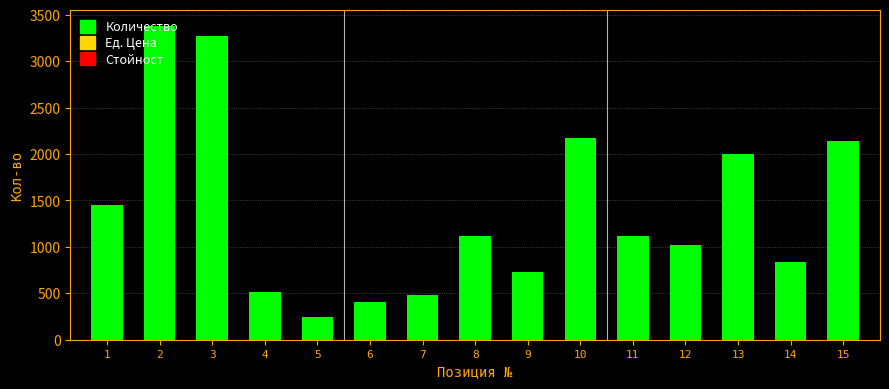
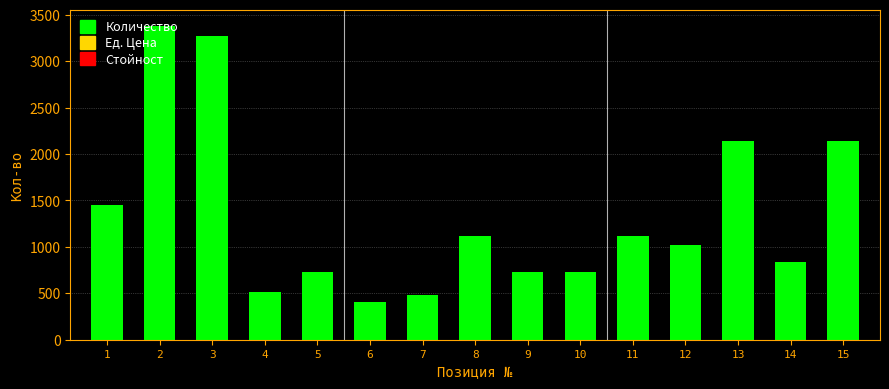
5: 200 -> 700
10: 2200 -> 700
13: 2000 -> 2100
